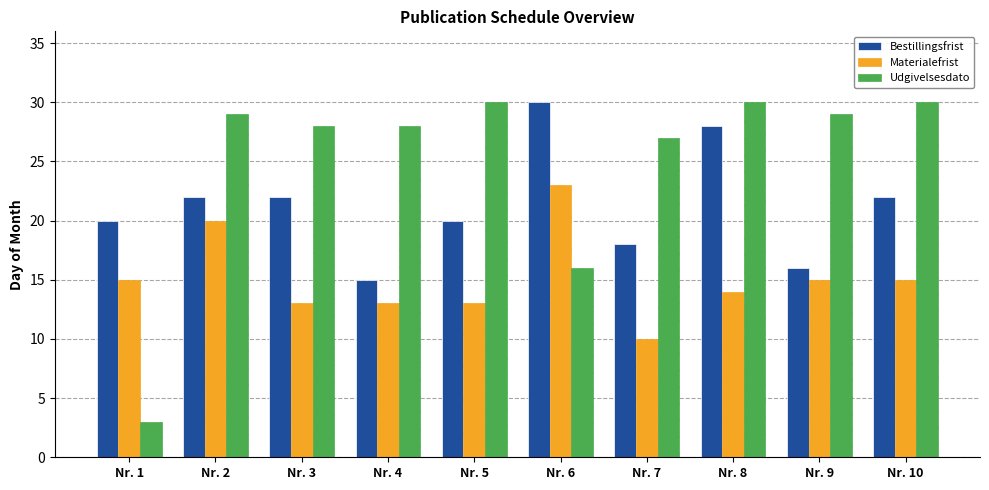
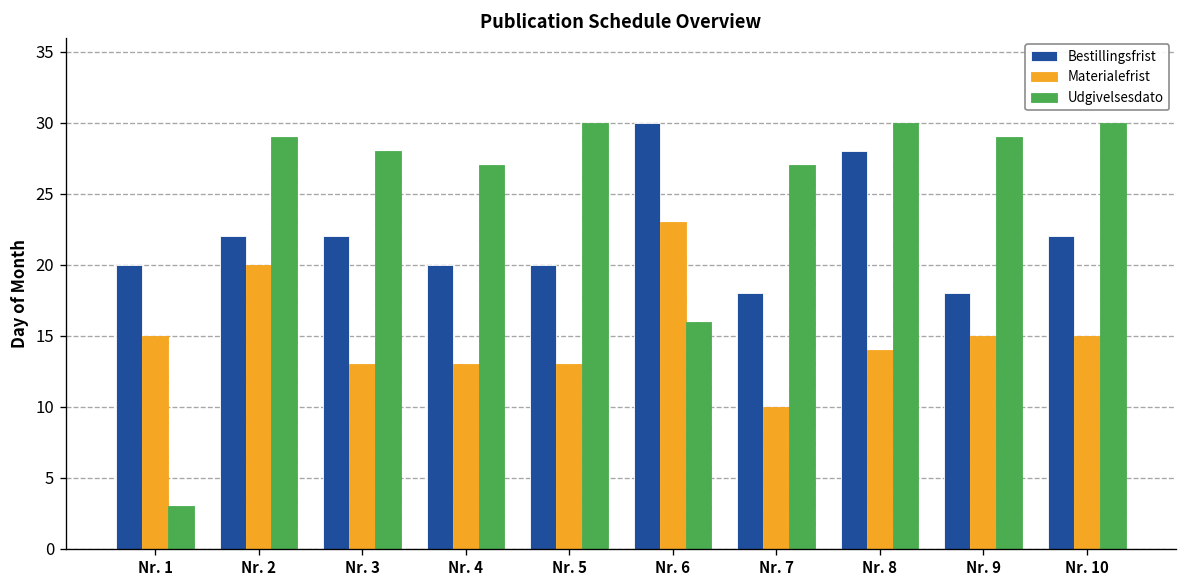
Bestillingsfrist, Nr. 4: 15 -> 20
Udgivelsesdato, Nr. 4: 28 -> 27
Bestillingsfrist, Nr. 9: 16 -> 18
